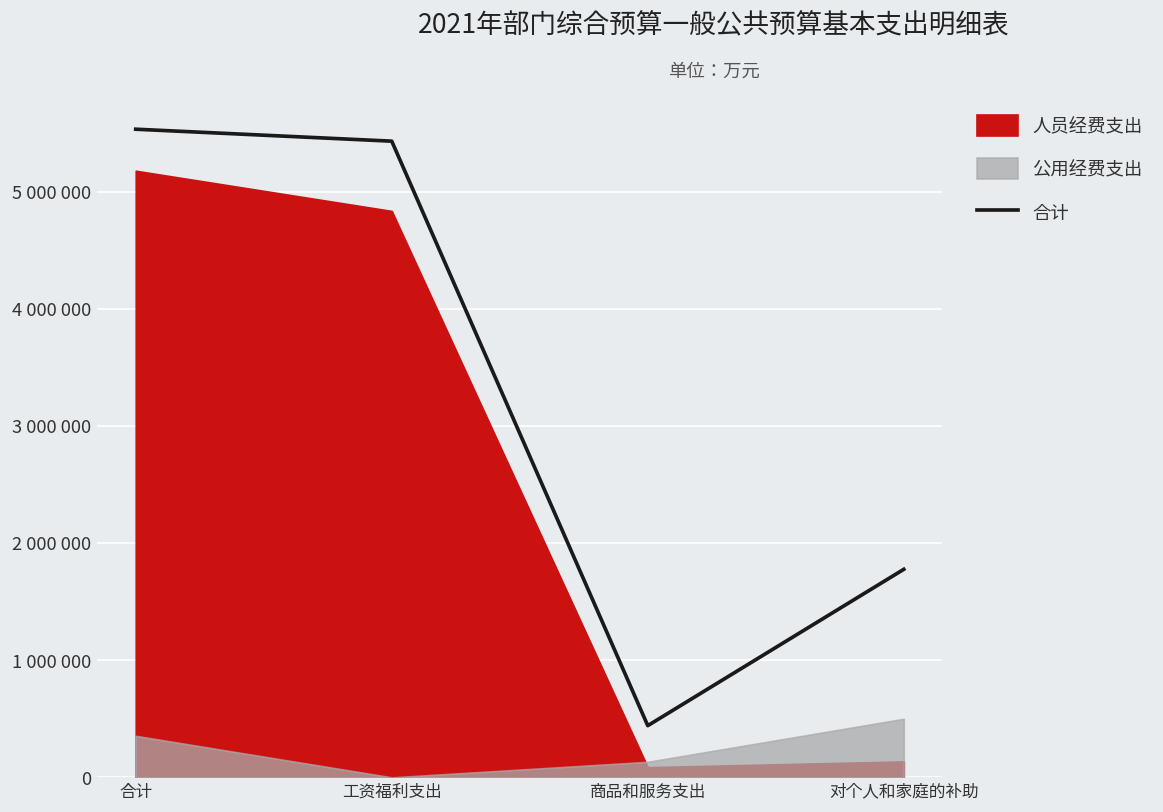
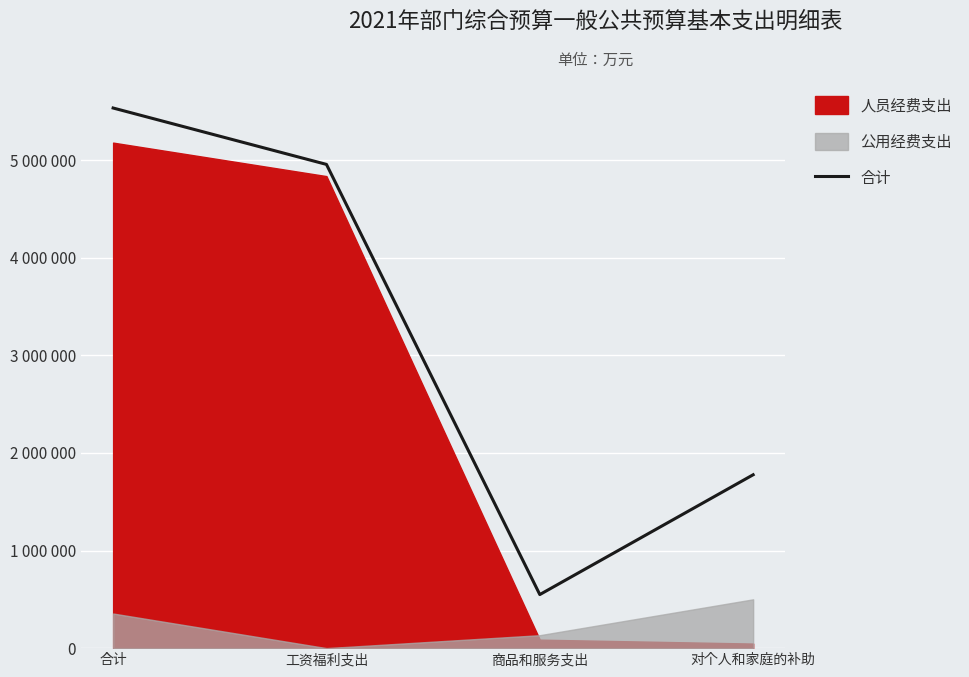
合计, 工资福利支出: 5400000 -> 5000000
合计, 商品和服务支出: 400000 -> 500000
人员经费支出, 对个人和家庭的补助: 100000 -> 0
